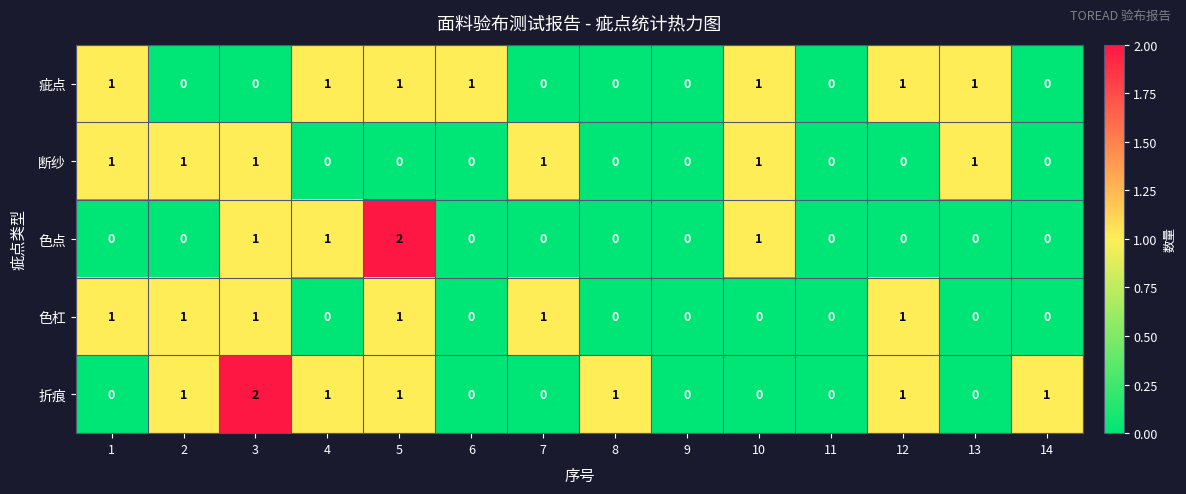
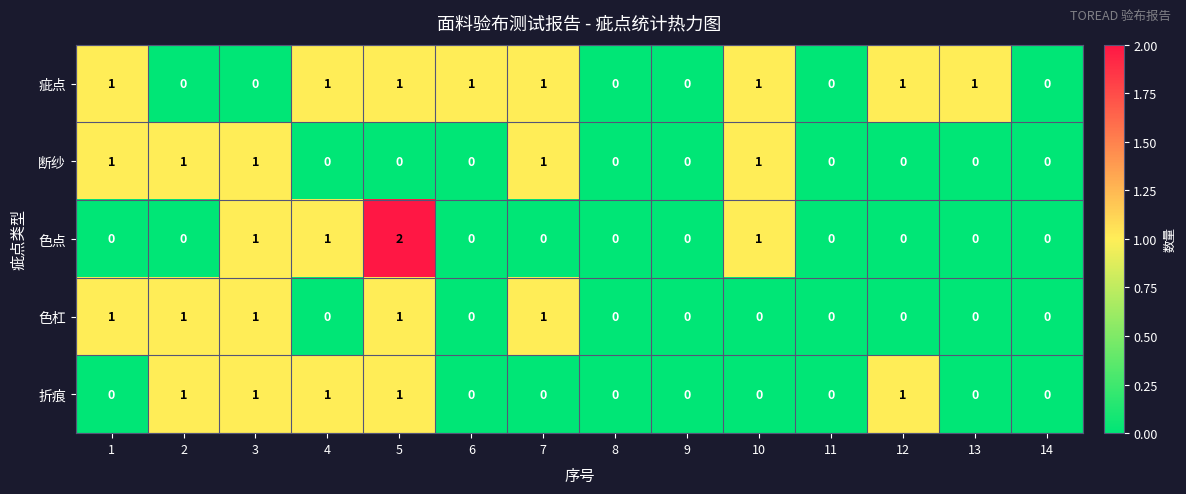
疵点, 7: 0 -> 1
断纱, 13: 1 -> 0
色杠, 12: 1 -> 0
折痕, 3: 2 -> 1
折痕, 8: 1 -> 0
折痕, 14: 1 -> 0
